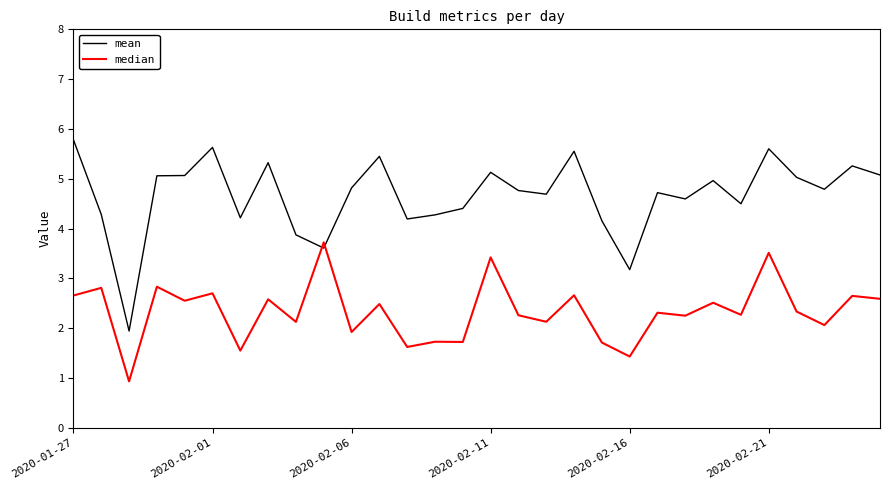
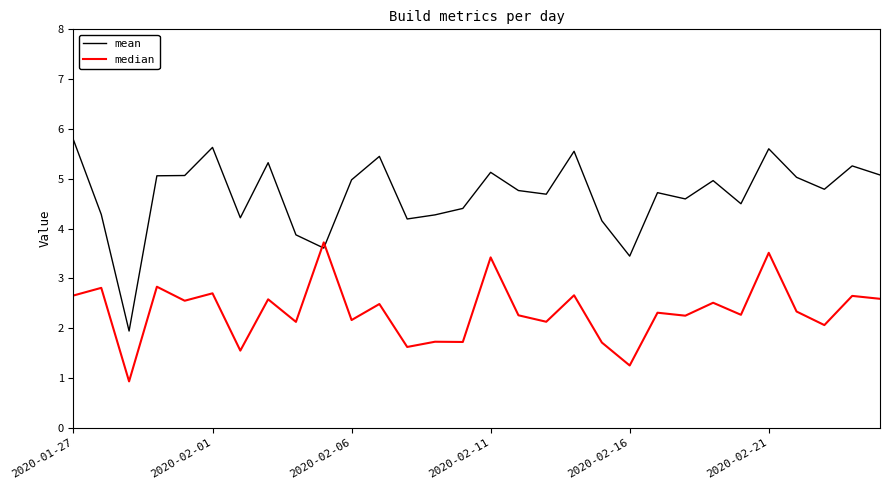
mean, 2020-02-06: 4.8 -> 5.0
median, 2020-02-06: 1.9 -> 2.2
mean, 2020-02-16: 3.2 -> 3.4
median, 2020-02-16: 1.4 -> 1.3
